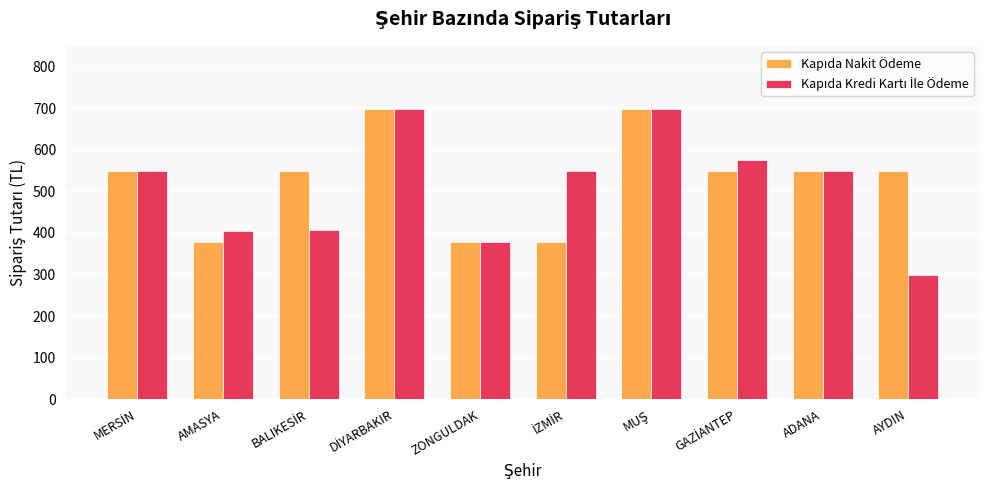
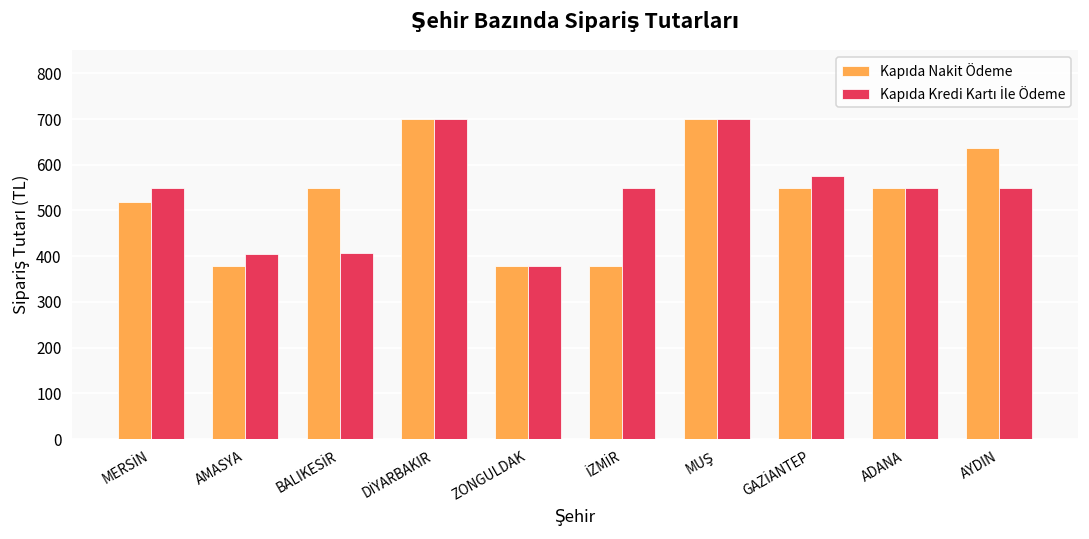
Kapıda Nakit Ödeme, MERSİN: 550 -> 520
Kapıda Nakit Ödeme, AYDIN: 550 -> 640
Kapıda Kredi Kartı İle Ödeme, AYDIN: 300 -> 550
